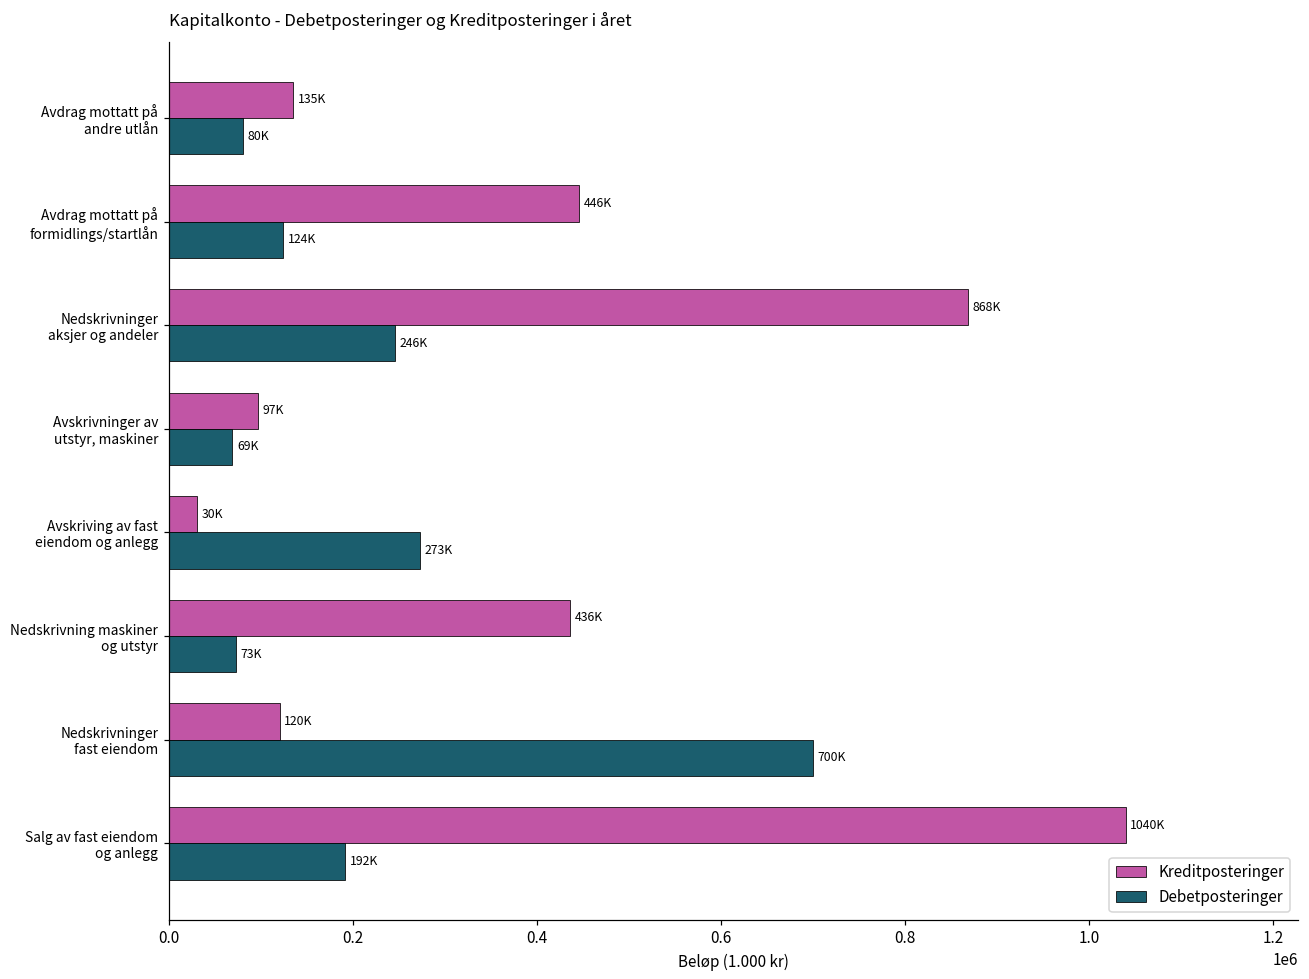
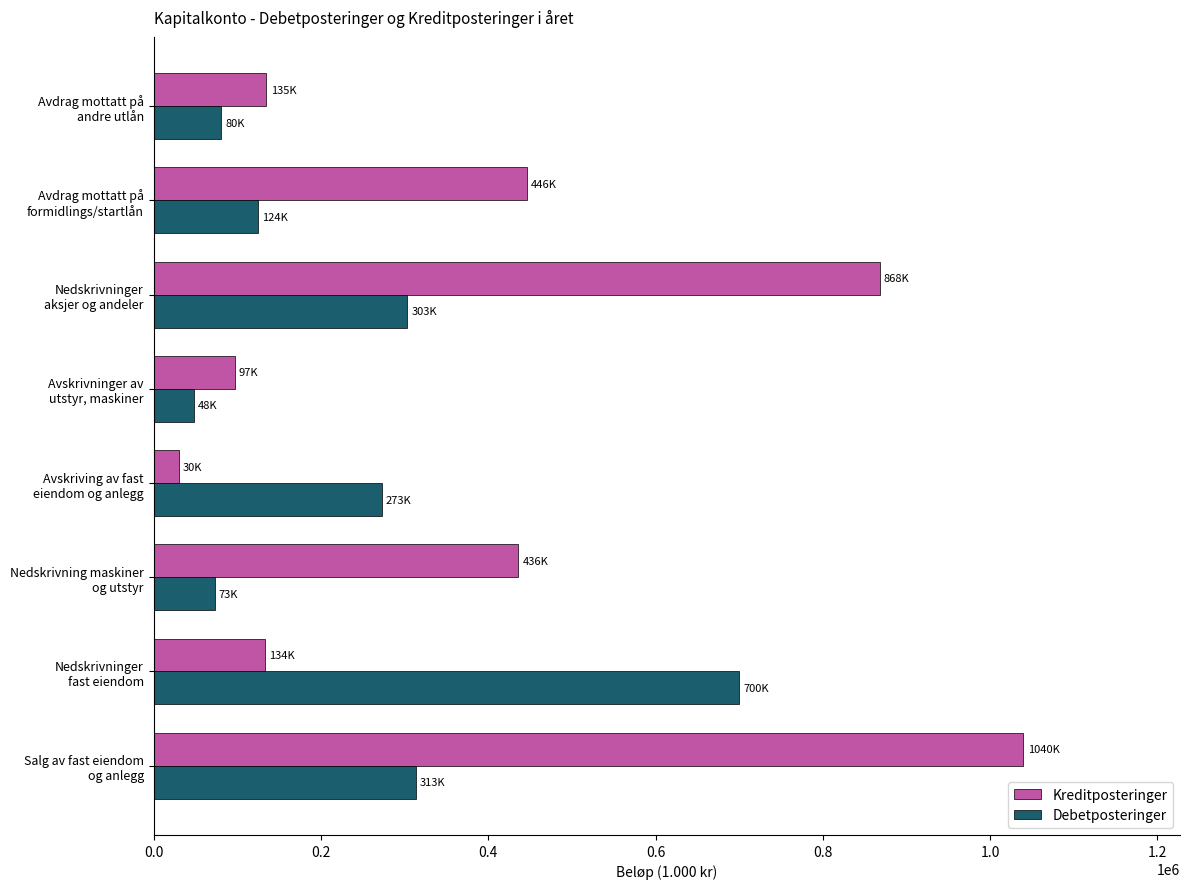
Debetposteringer, Nedskrivninger aksjer og andeler: 246K -> 303K
Debetposteringer, Avskrivninger av utstyr, maskiner: 69K -> 48K
Kreditposteringer, Nedskrivninger fast eiendom: 120K -> 134K
Debetposteringer, Salg av fast eiendom og anlegg: 192K -> 313K
